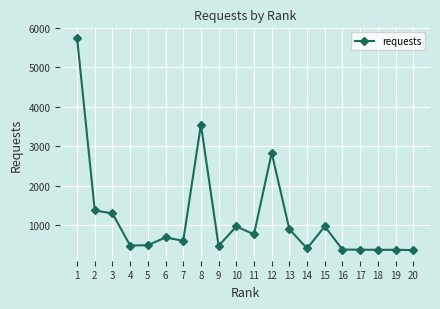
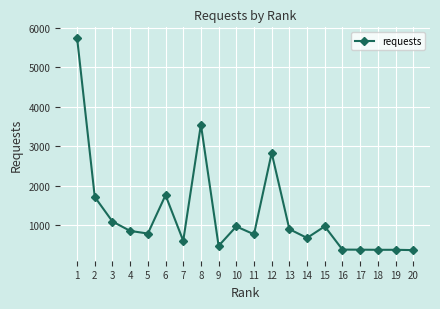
2: 1400 -> 1700
3: 1300 -> 1100
4: 500 -> 900
5: 500 -> 800
6: 700 -> 1800
14: 400 -> 700
